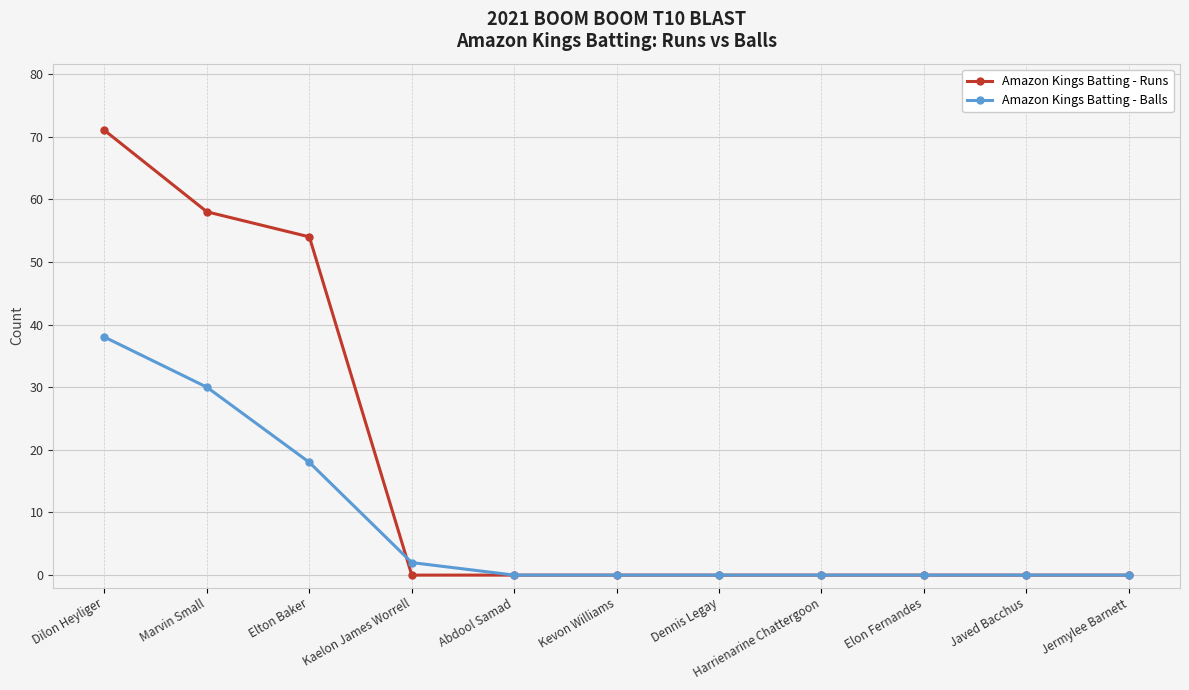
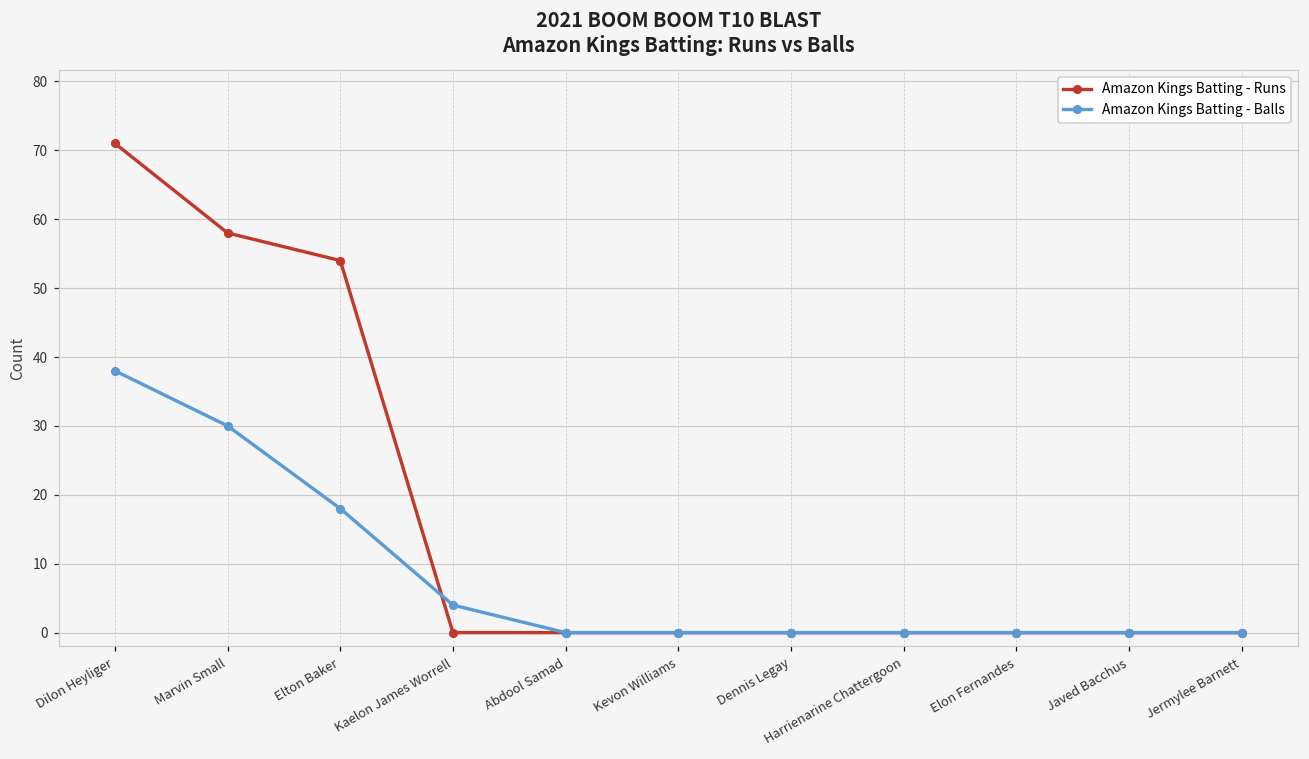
Amazon Kings Batting - Balls, Kaelon James Worrell: 2 -> 4
